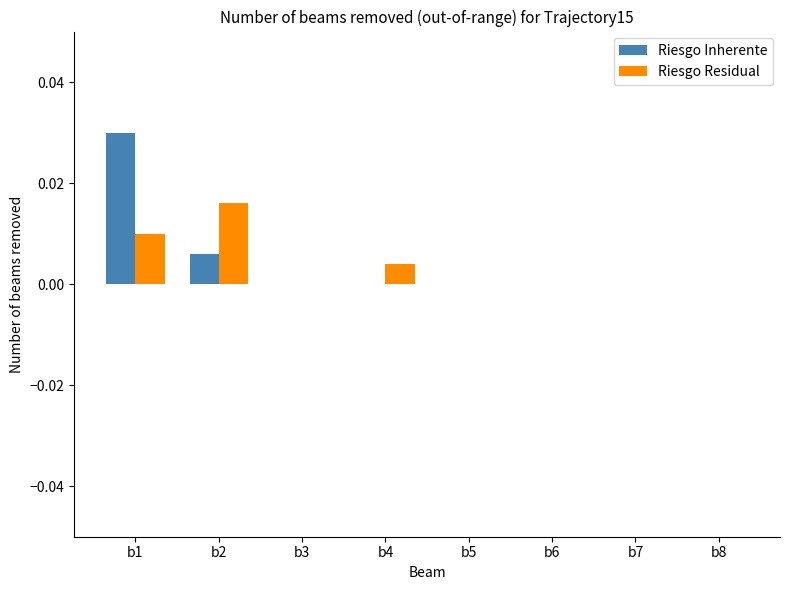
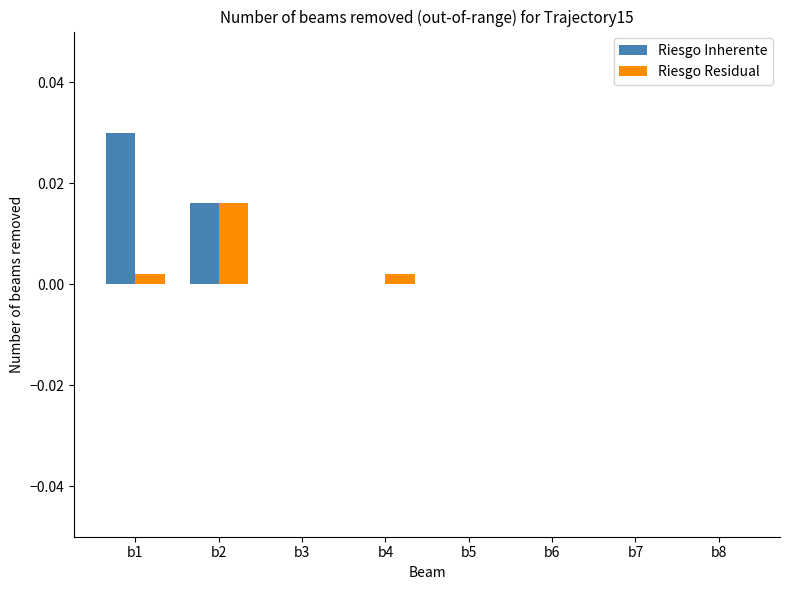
Riesgo Residual, b1: 0.010 -> 0.002
Riesgo Inherente, b2: 0.006 -> 0.016
Riesgo Residual, b4: 0.004 -> 0.002
